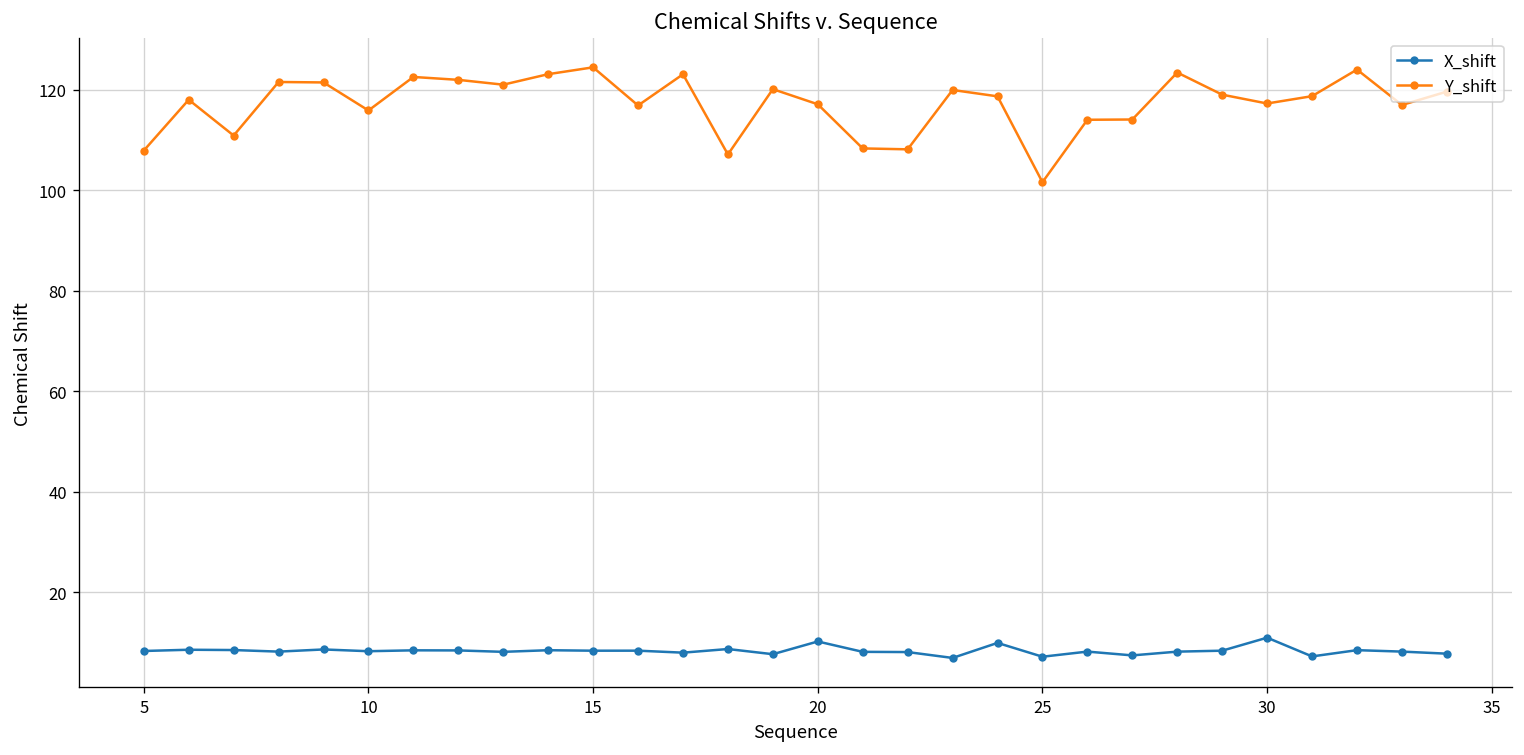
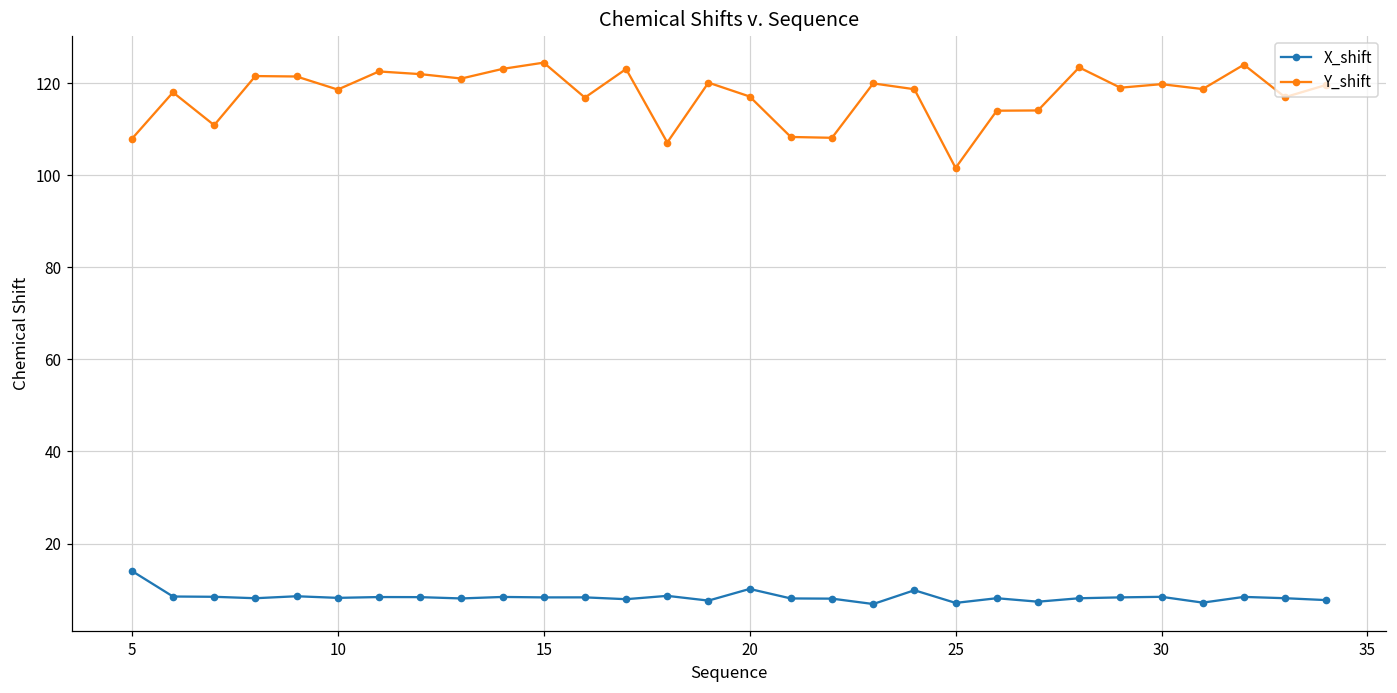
X_shift, 5: 8 -> 14
Y_shift, 10: 116 -> 119
X_shift, 30: 11 -> 8
Y_shift, 30: 117 -> 120
